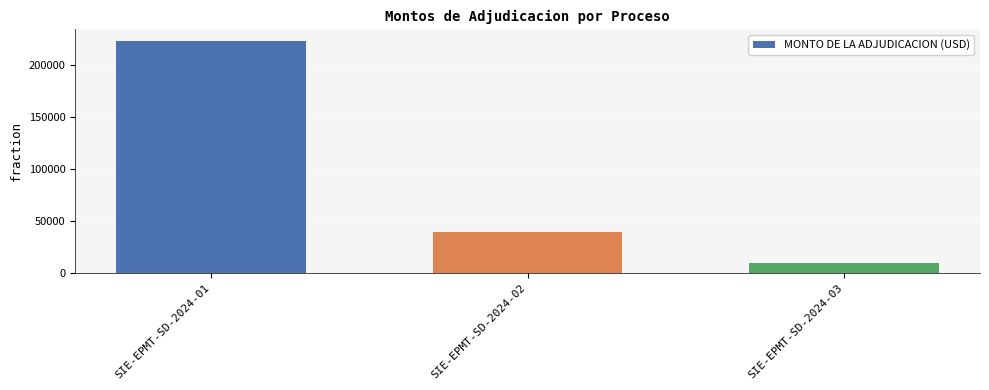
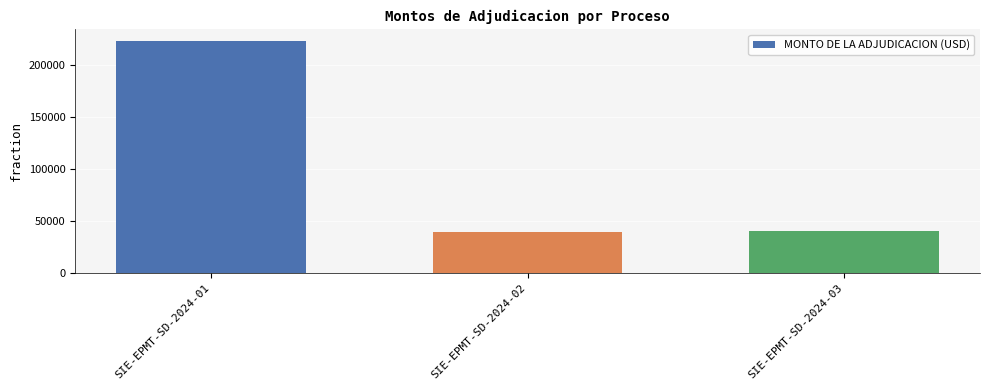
SIE-EPMT-SD-2024-03: 9000 -> 40000
